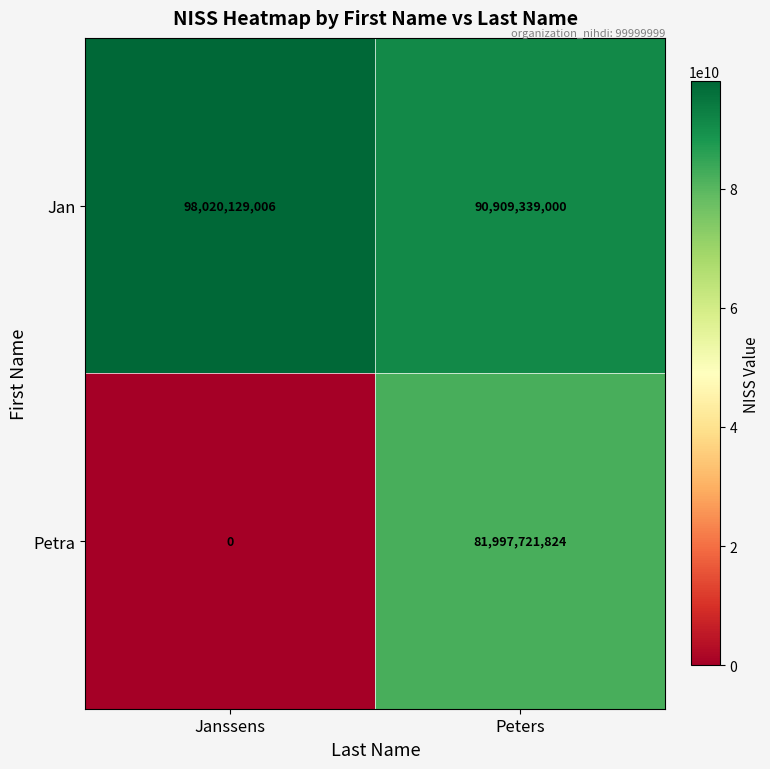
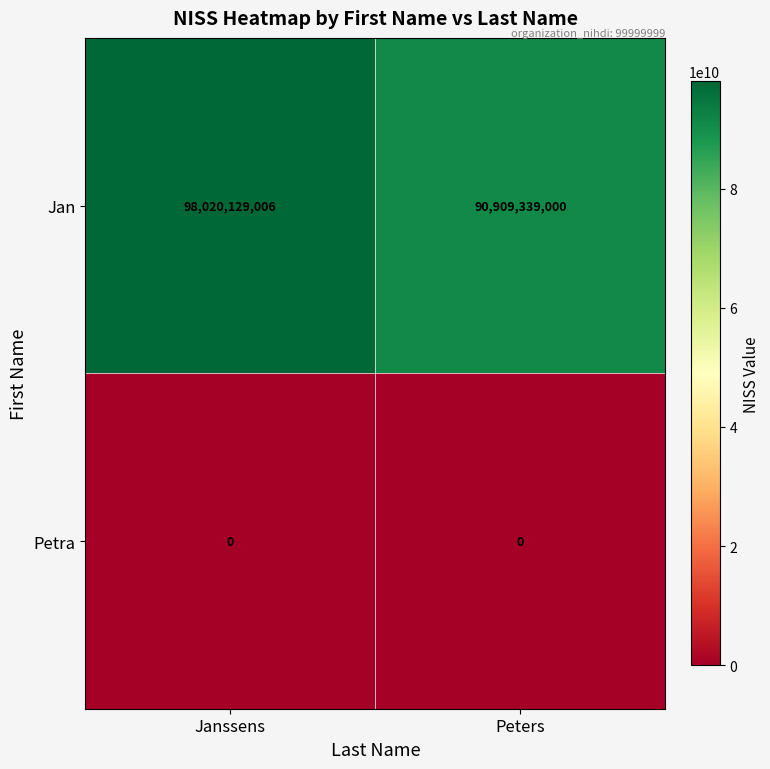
Petra, Peters: 81,997,721,824 -> 0
